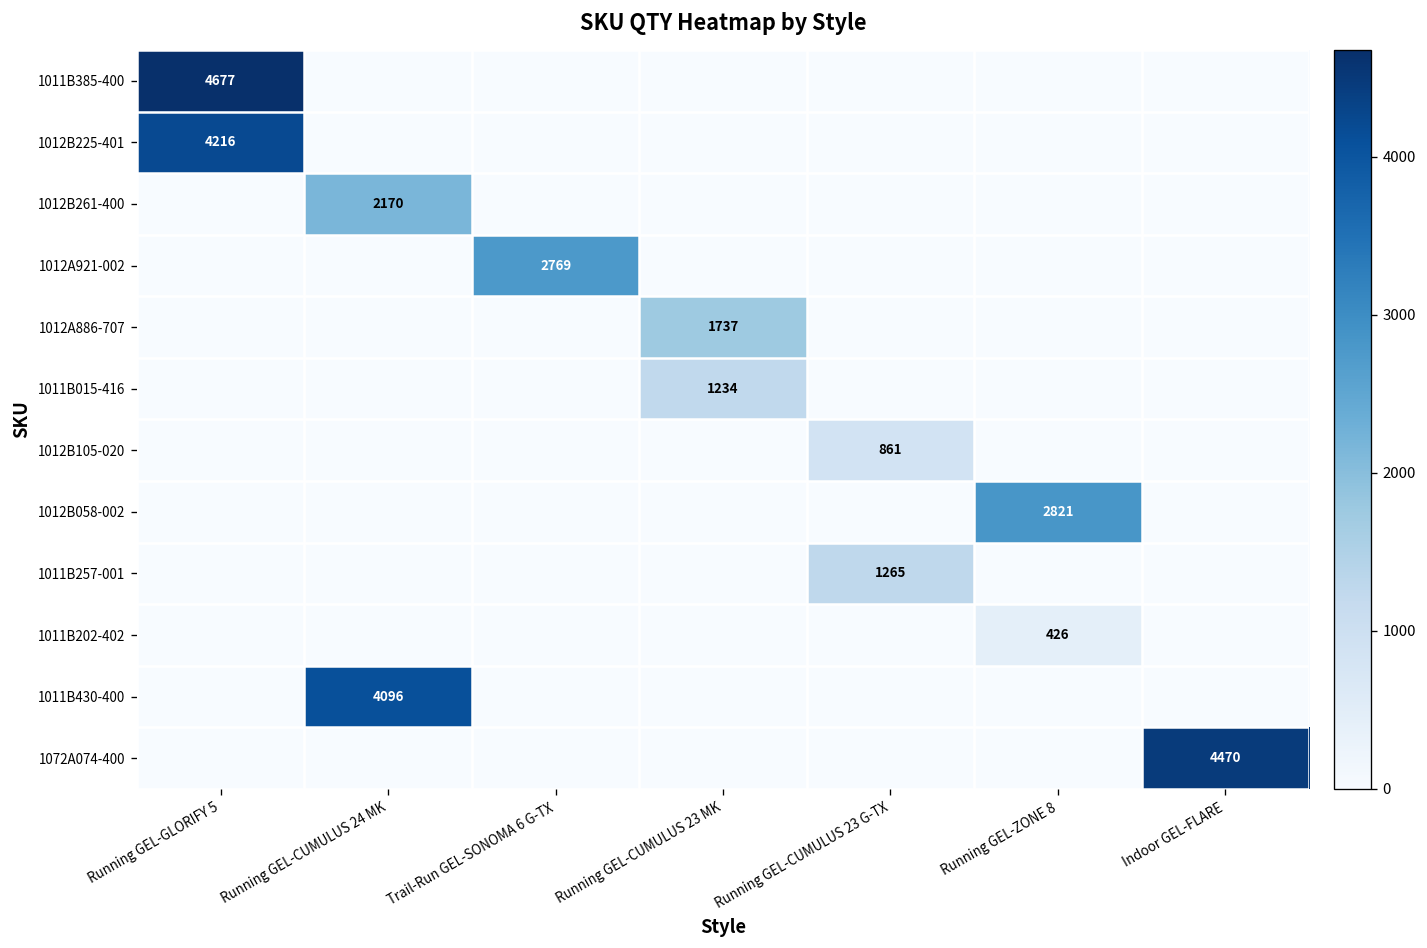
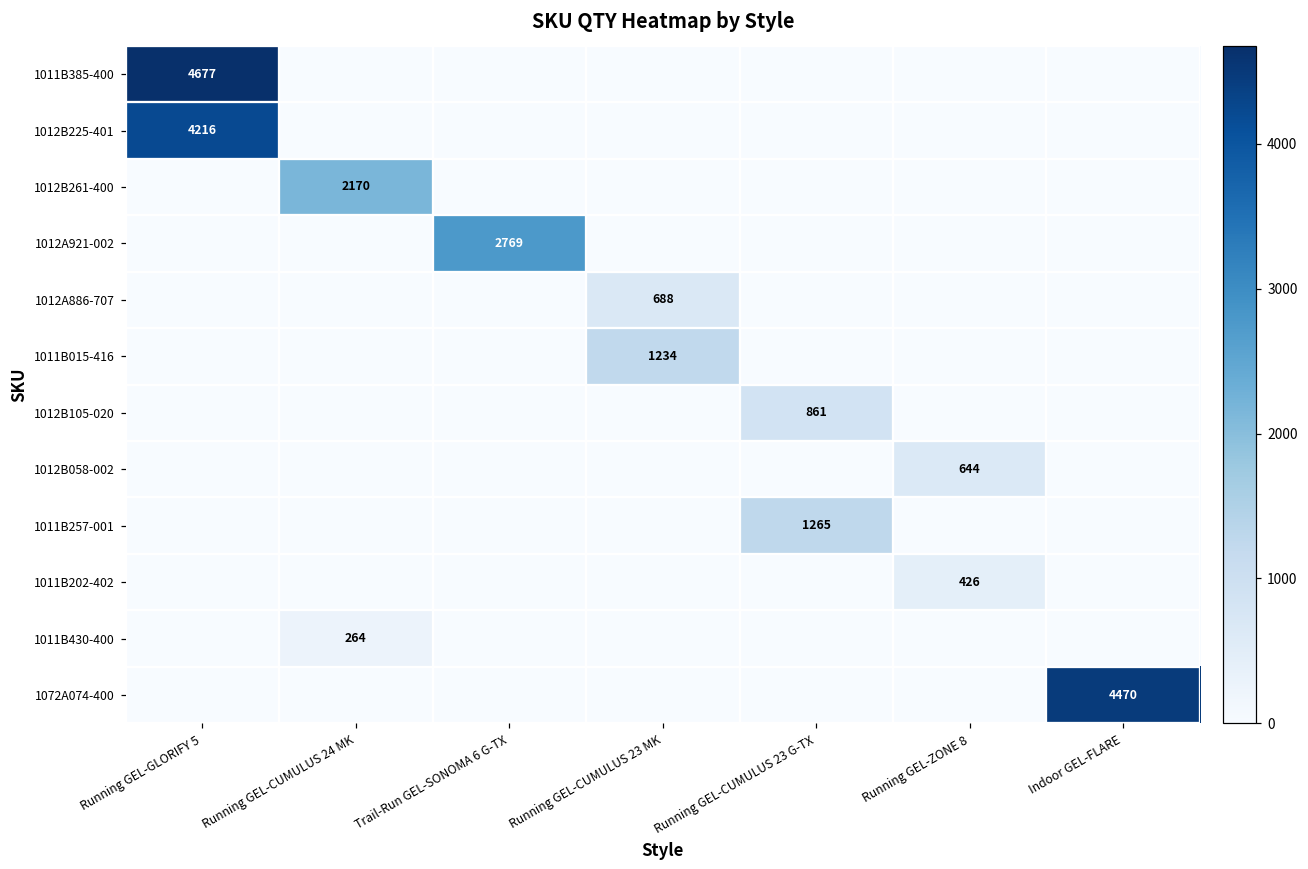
1012A886-707, Running GEL-CUMULUS 23 MK: 1737 -> 688
1012B058-002, Running GEL-ZONE 8: 2821 -> 644
1011B430-400, Running GEL-CUMULUS 24 MK: 4096 -> 264
